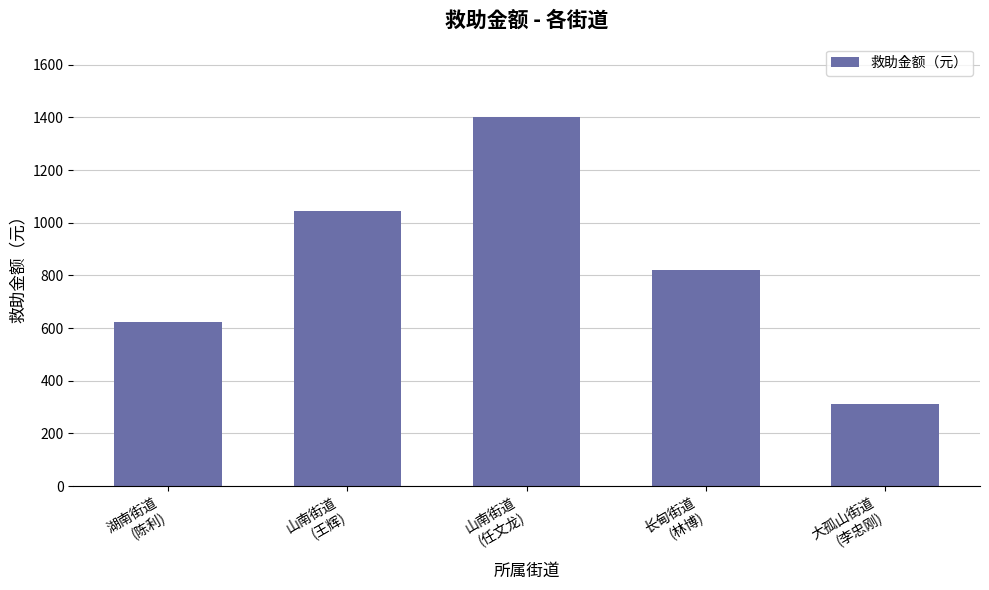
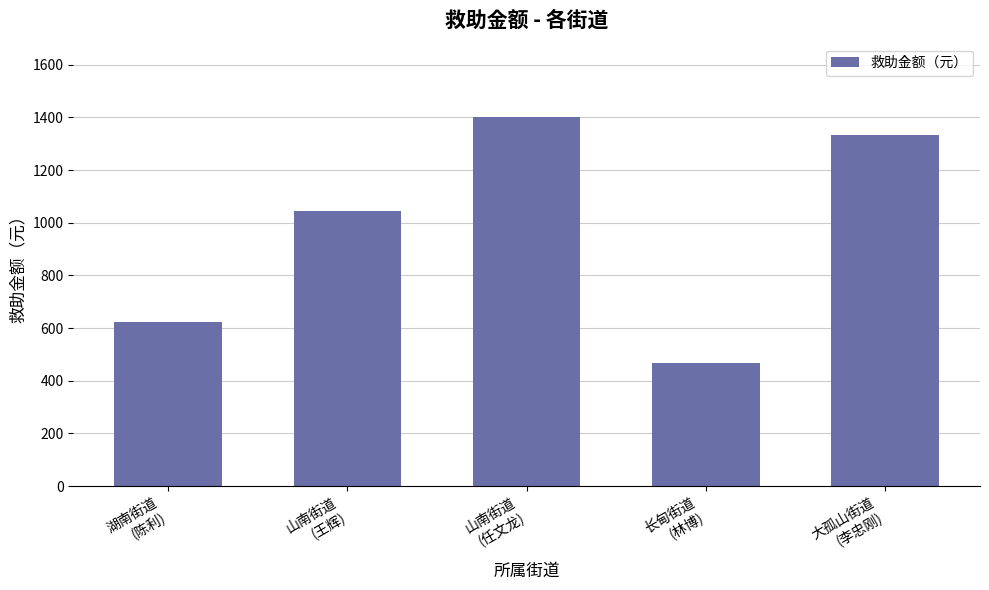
长甸街道 (林博): 820 -> 470
大孤山街道 (李忠刚): 310 -> 1340
